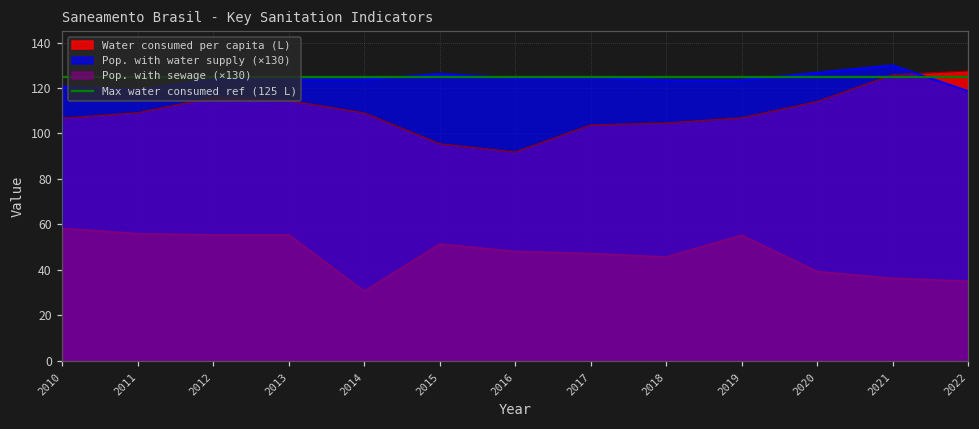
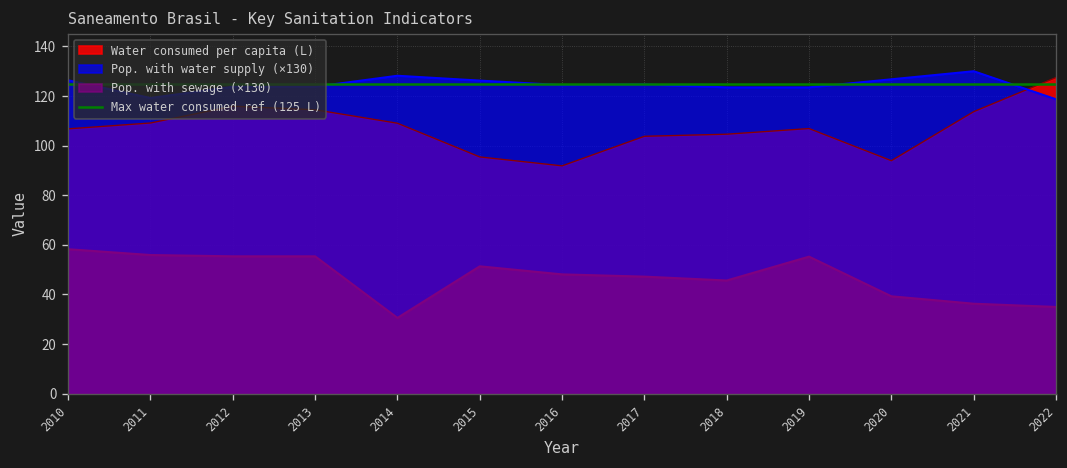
Pop. with water supply (×130), 2010: 121 -> 126
Pop. with water supply (×130), 2014: 124 -> 128
Water consumed per capita (L), 2020: 114 -> 94
Water consumed per capita (L), 2021: 126 -> 114
